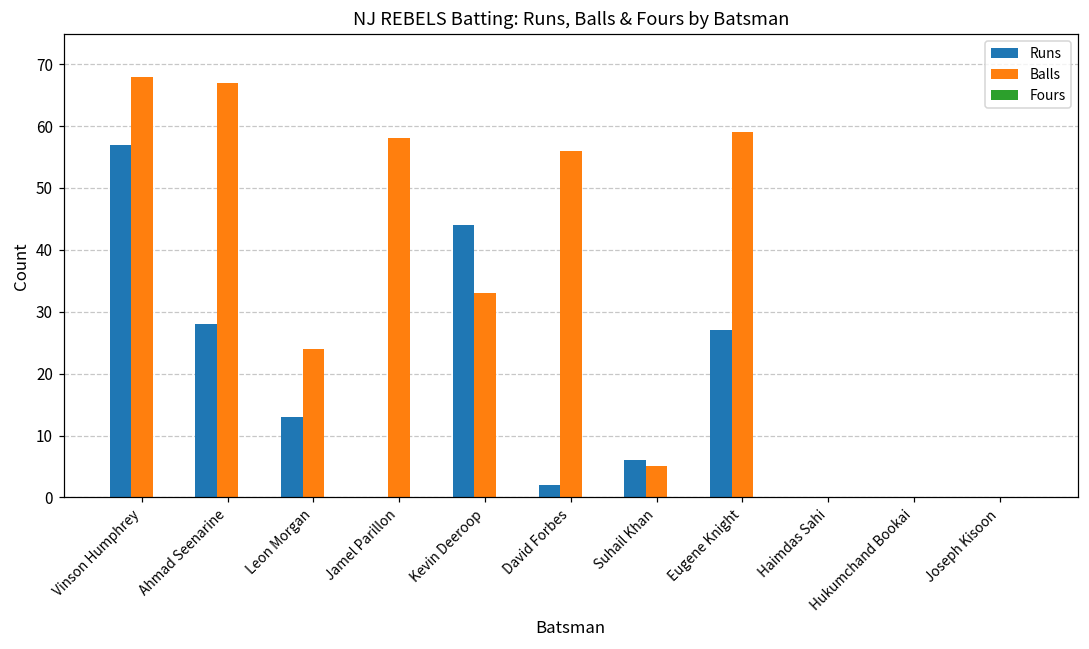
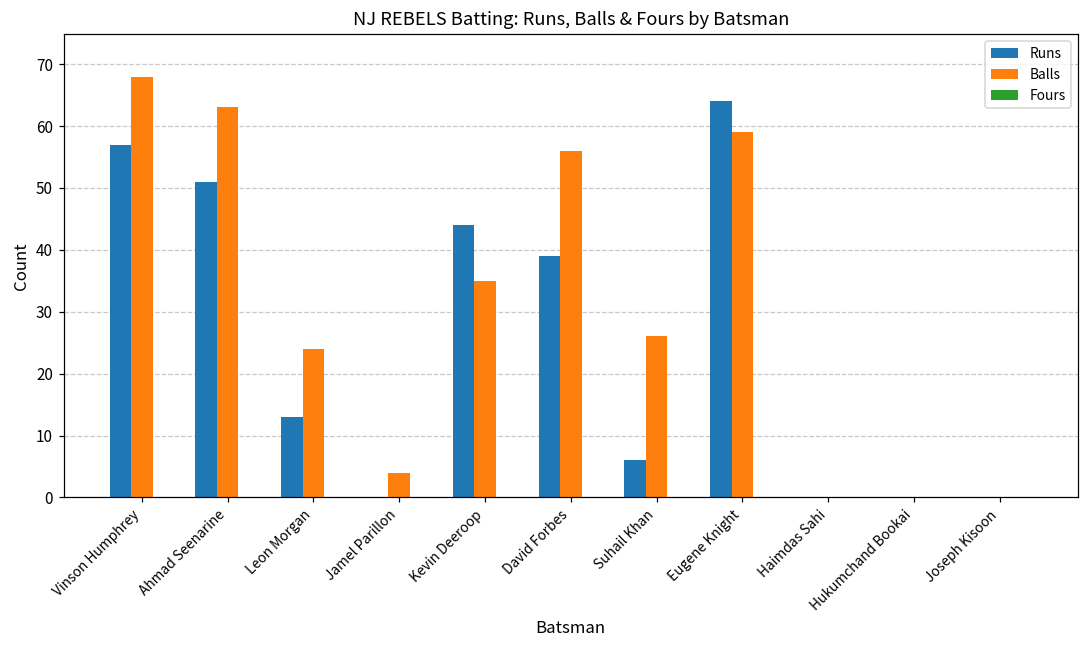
Runs, Ahmad Seenarine: 28 -> 51
Balls, Ahmad Seenarine: 67 -> 63
Balls, Jamel Parillon: 58 -> 4
Balls, Kevin Deeroop: 33 -> 35
Runs, David Forbes: 2 -> 39
Balls, Suhail Khan: 5 -> 26
Runs, Eugene Knight: 27 -> 64
